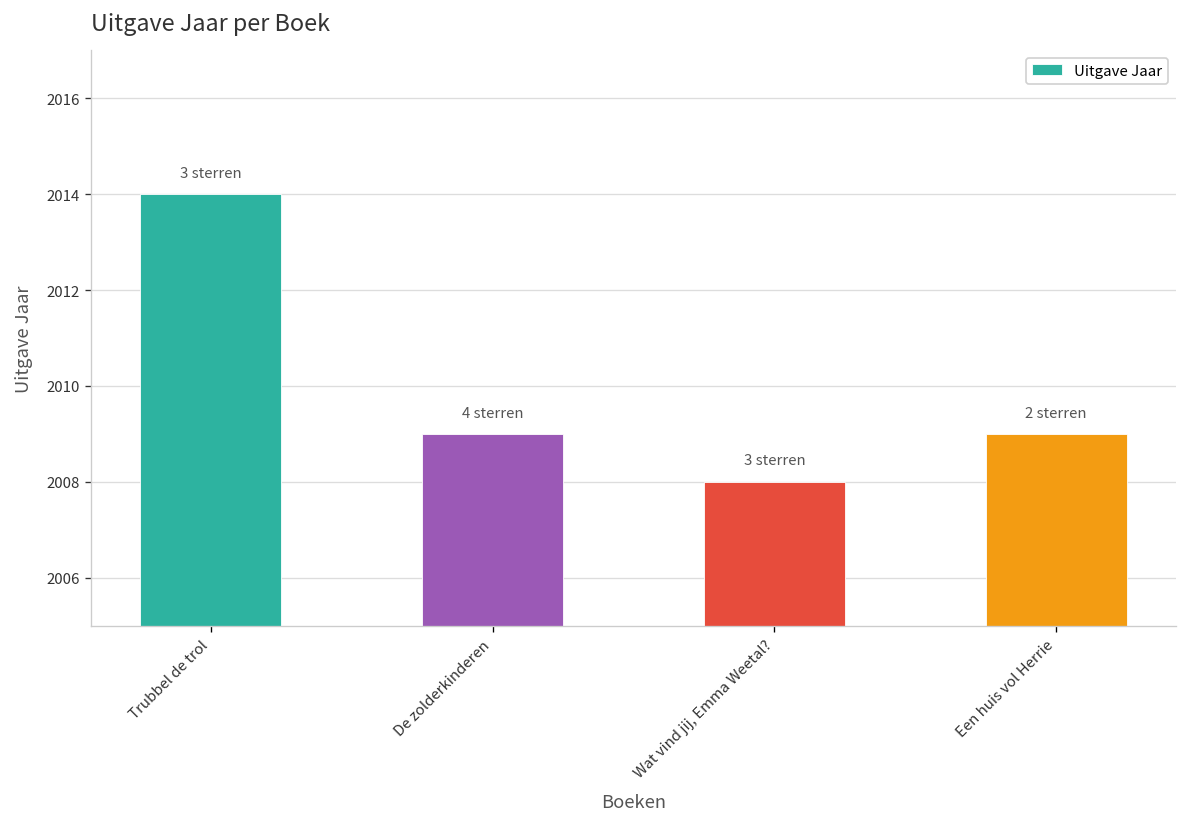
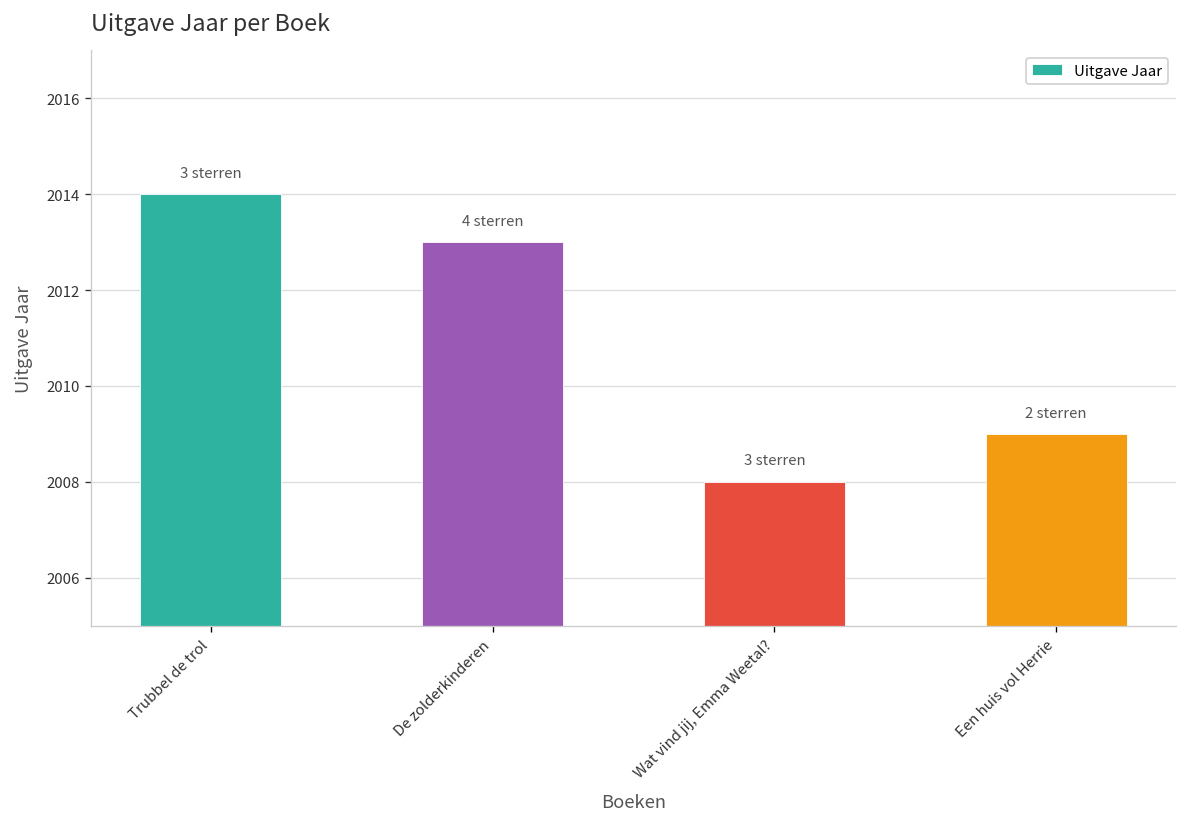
De zolderkinderen: 2009 -> 2013
